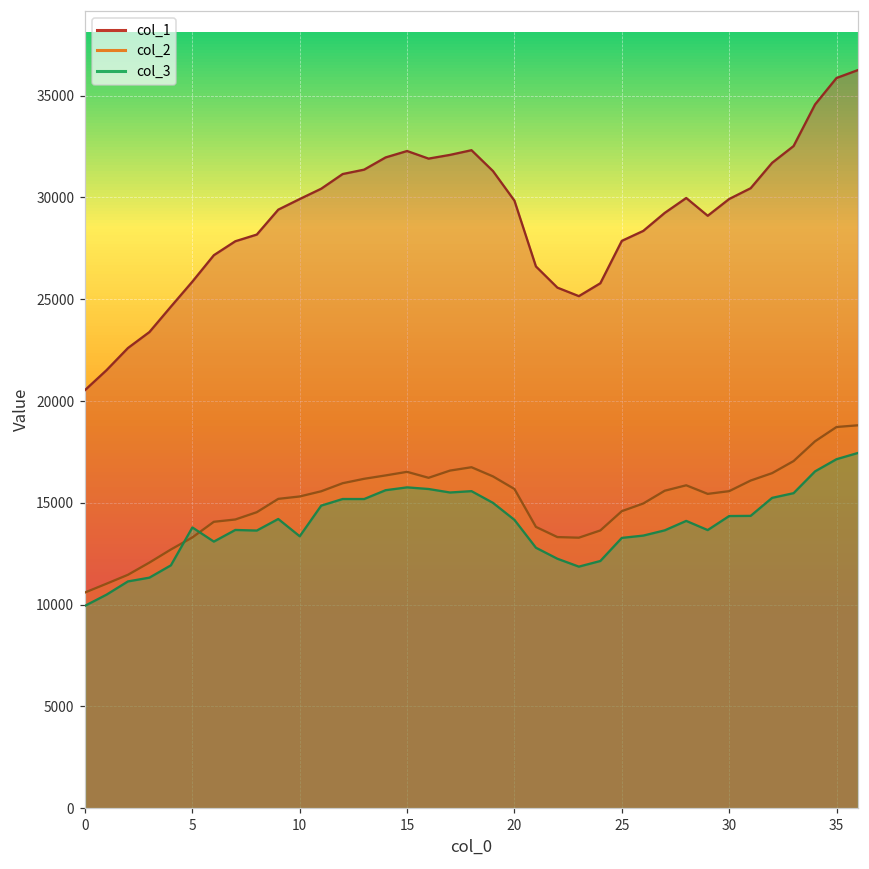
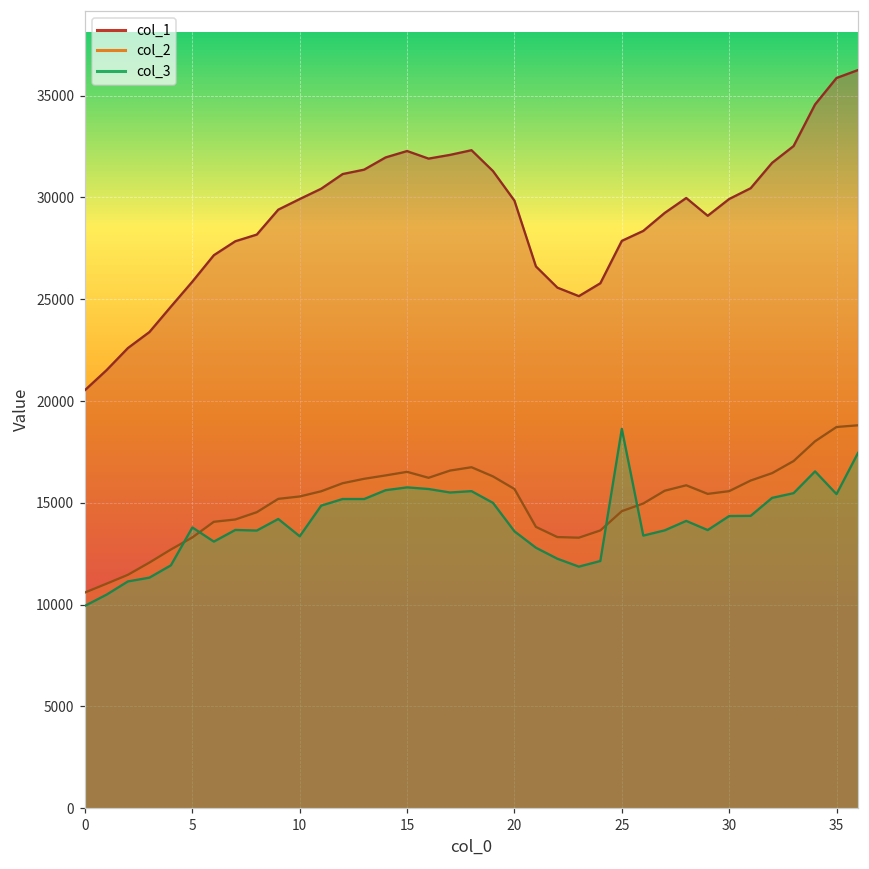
col_3, 20: 14200 -> 13600
col_3, 25: 13300 -> 18600
col_3, 35: 17100 -> 15400
